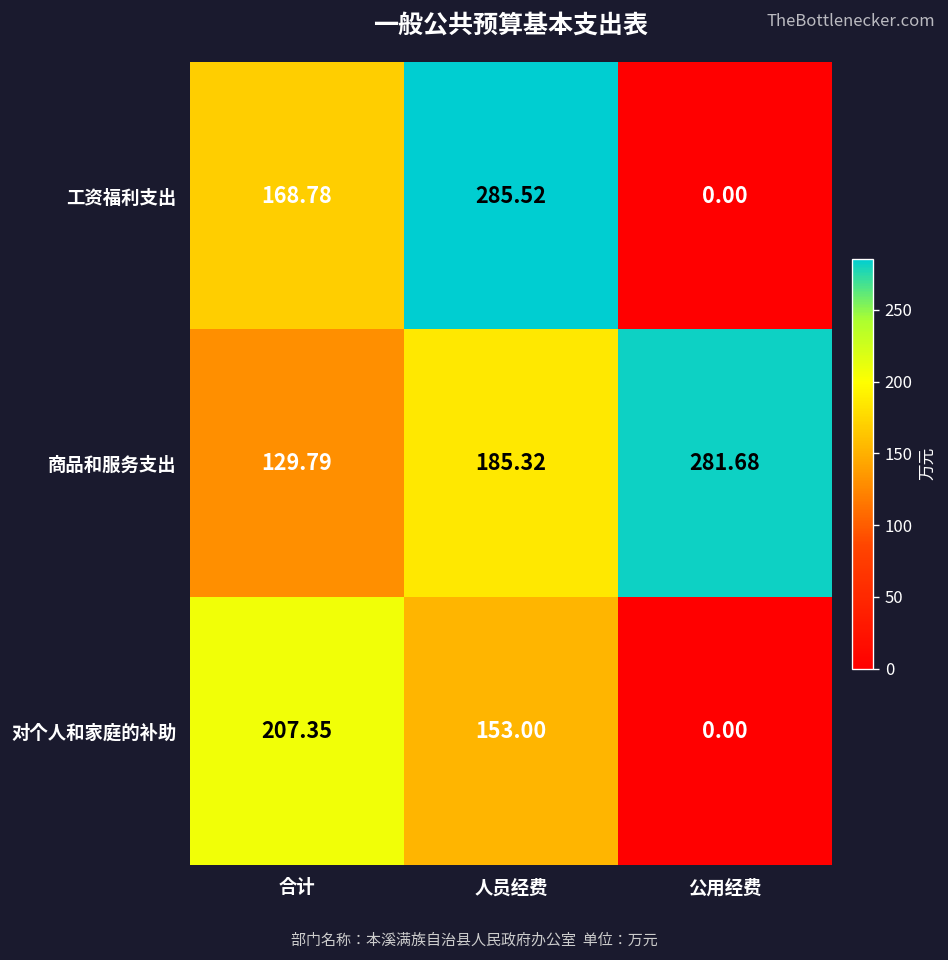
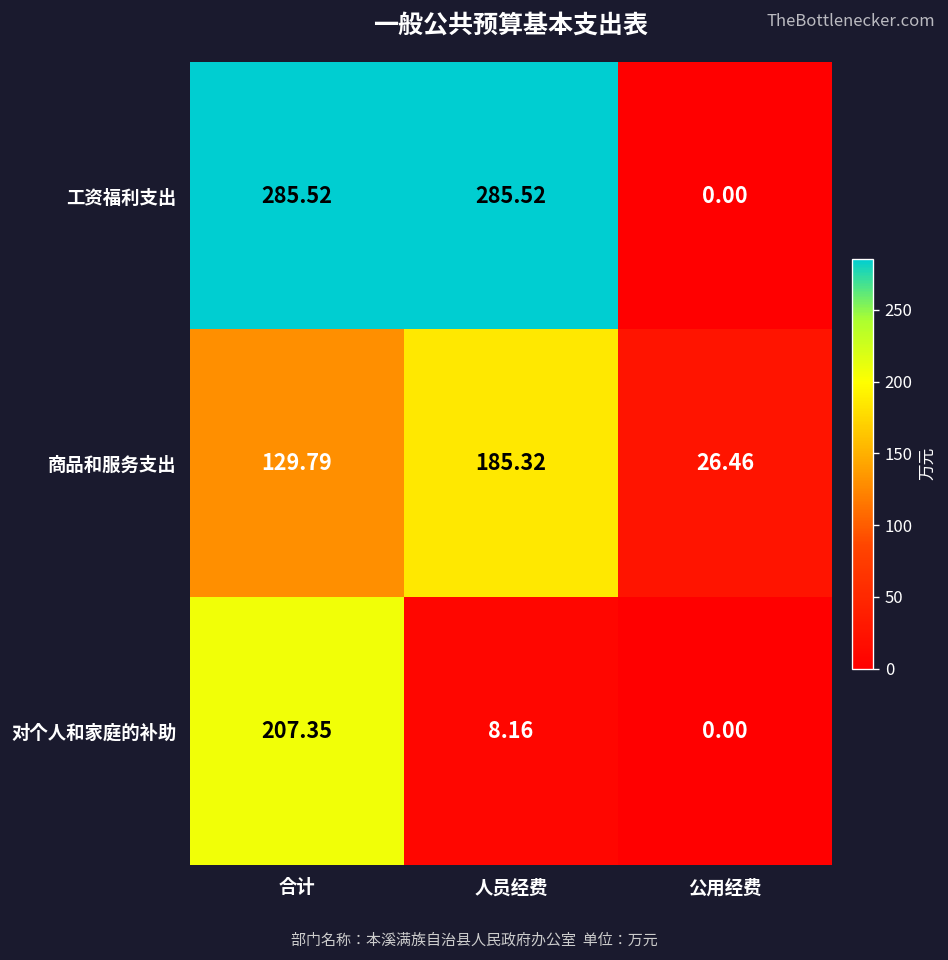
工资福利支出, 合计: 168.78 -> 285.52
商品和服务支出, 公用经费: 281.68 -> 26.46
对个人和家庭的补助, 人员经费: 153.00 -> 8.16
